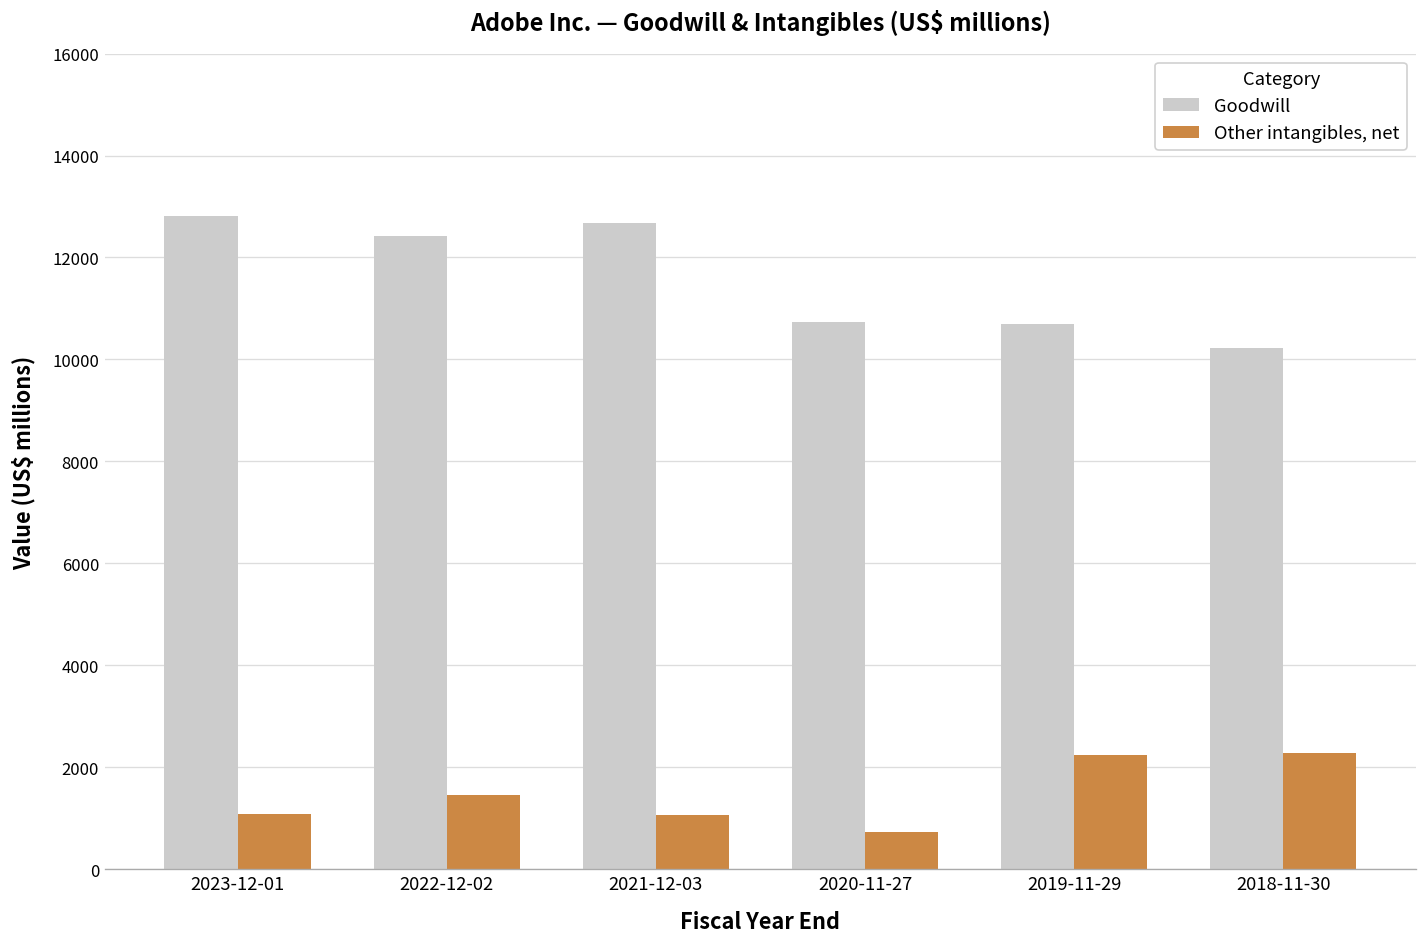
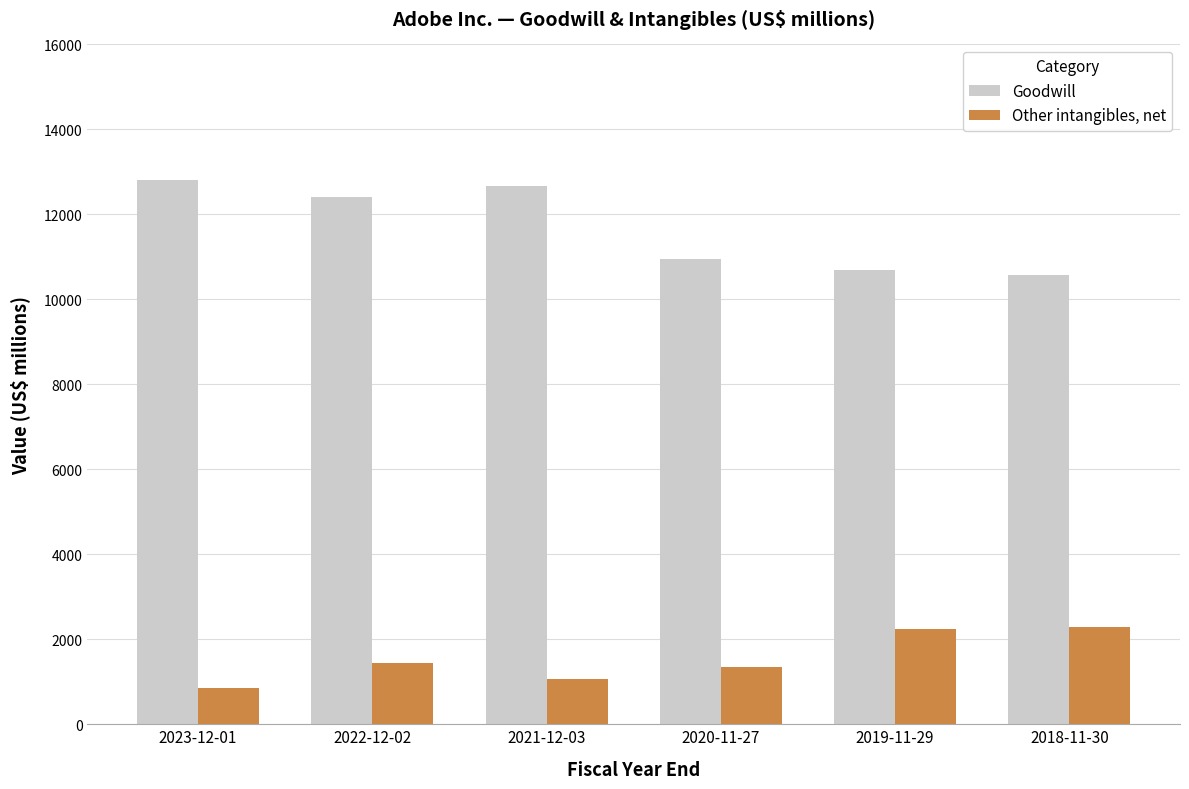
Other intangibles, net, 2023-12-01: 1100 -> 900
Goodwill, 2020-11-27: 10700 -> 10900
Other intangibles, net, 2020-11-27: 700 -> 1400
Goodwill, 2018-11-30: 10200 -> 10600
